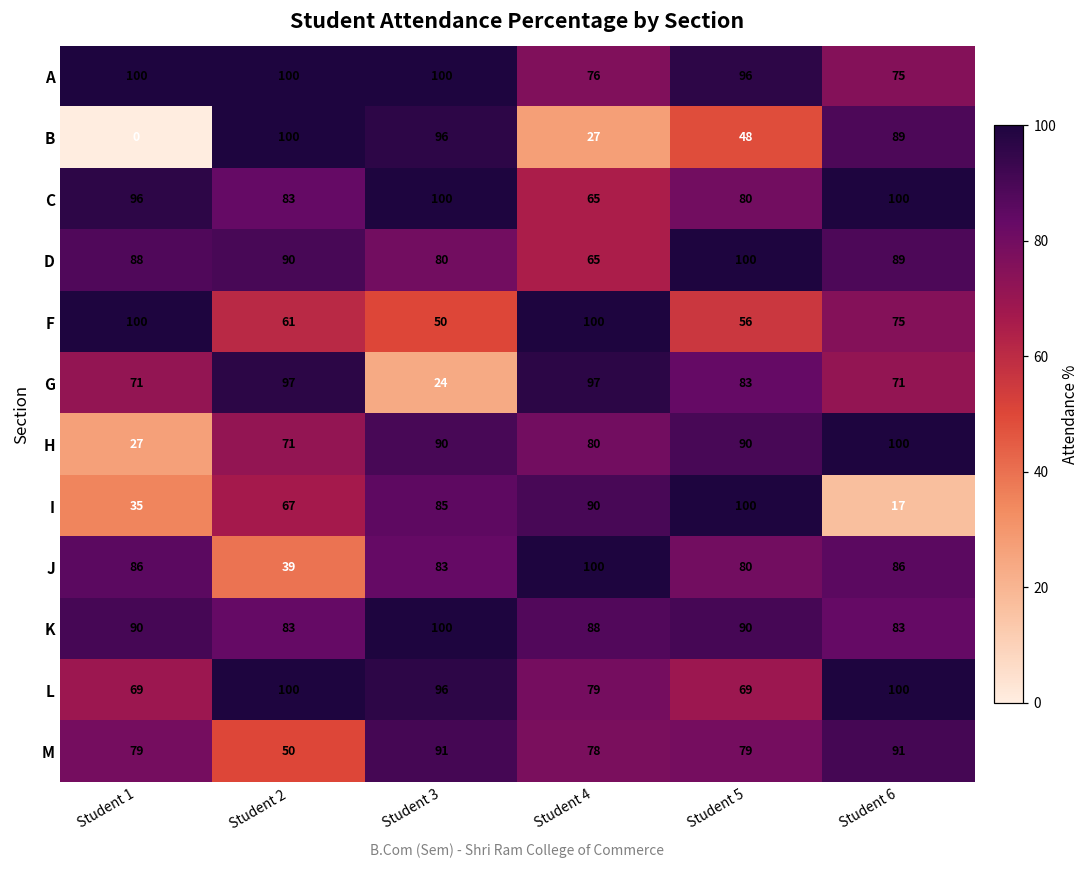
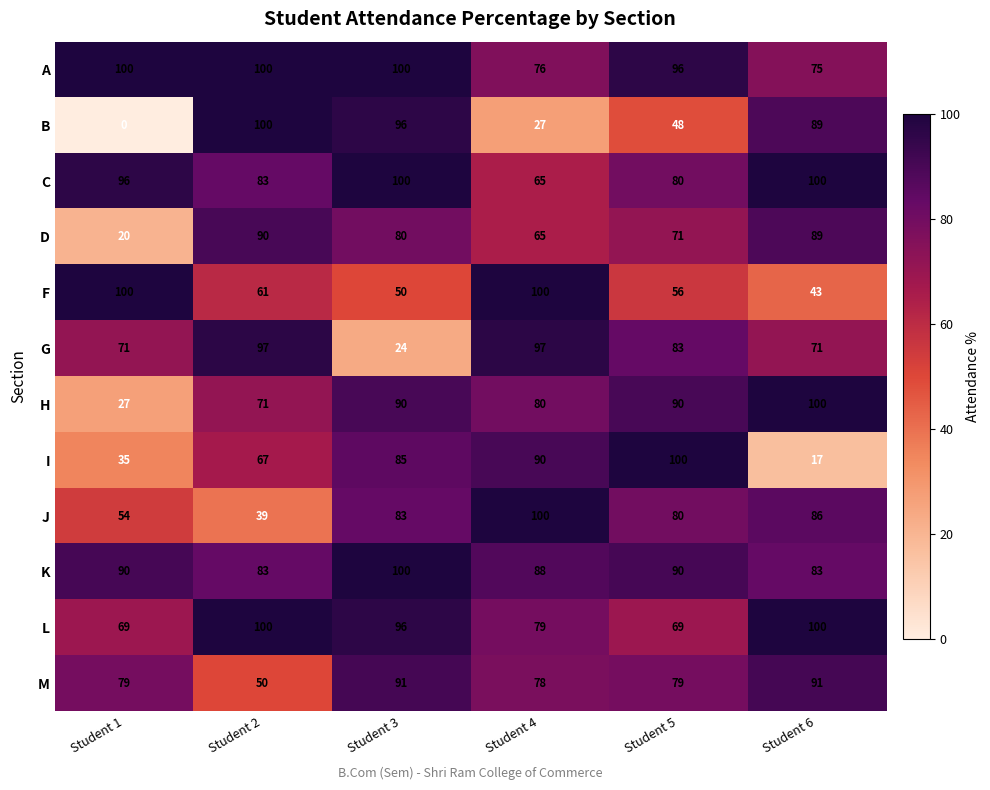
D, Student 1: 88 -> 20
D, Student 5: 100 -> 71
F, Student 6: 75 -> 43
J, Student 1: 86 -> 54
